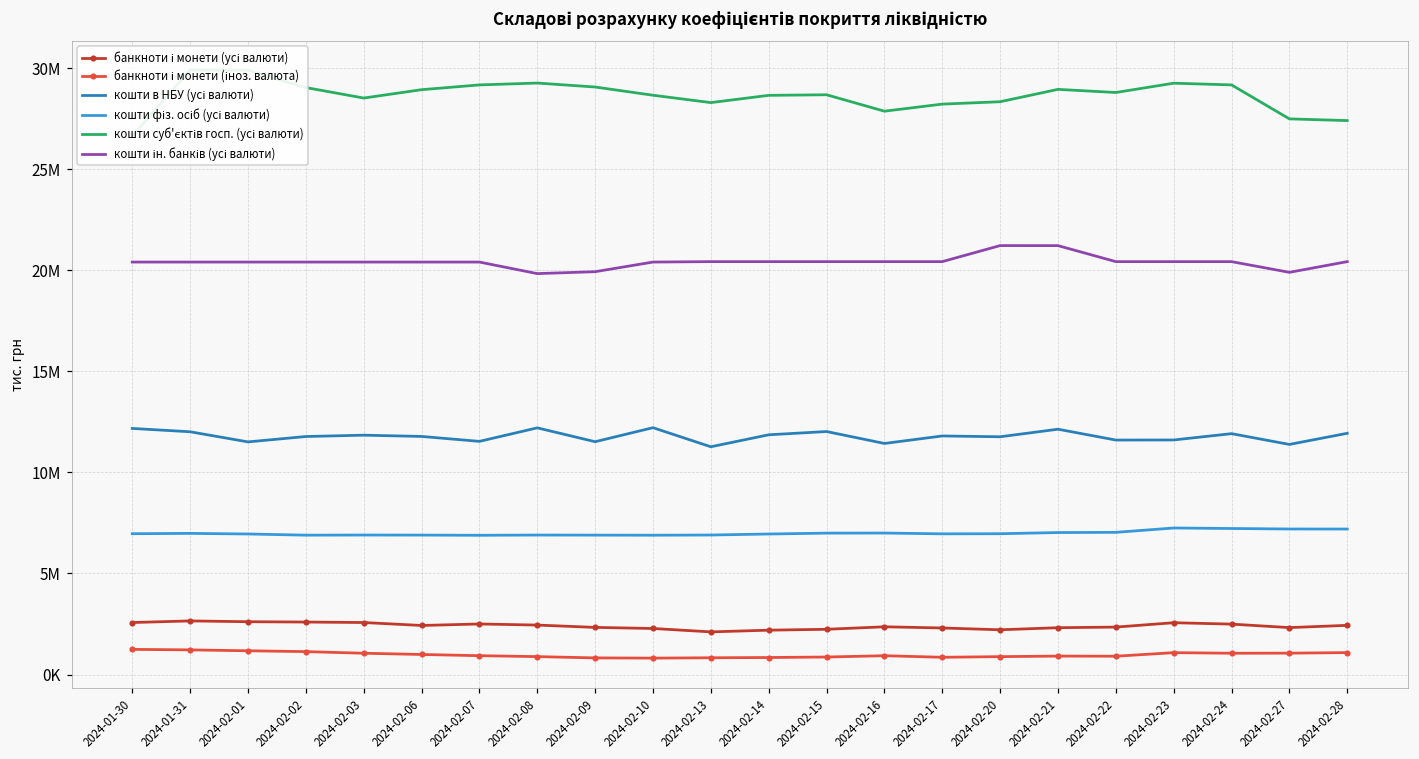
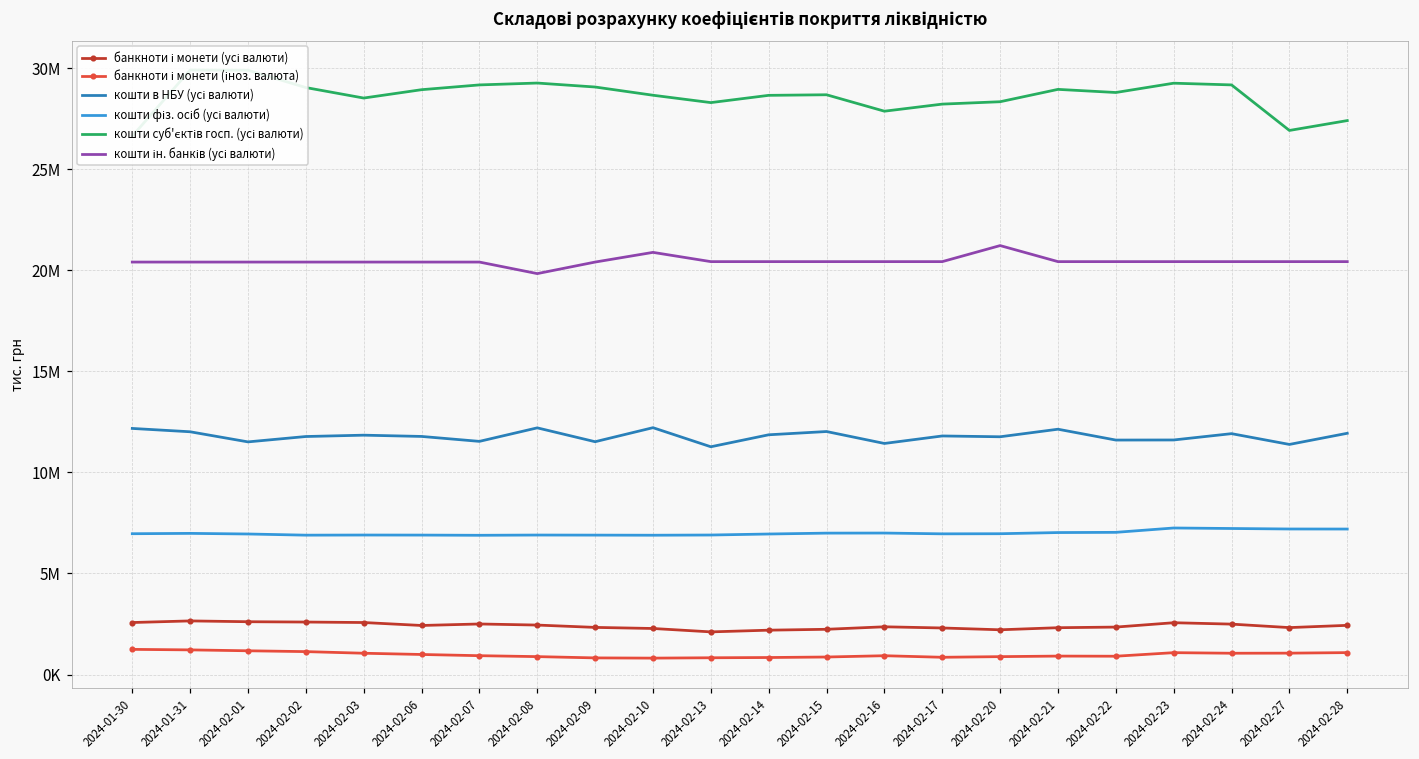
кошти ін. банків (усі валюти), 2024-02-09: 19900000 -> 20400000
кошти ін. банків (усі валюти), 2024-02-10: 20400000 -> 20900000
кошти ін. банків (усі валюти), 2024-02-21: 21200000 -> 20400000
кошти суб'єктів госп. (усі валюти), 2024-02-27: 27500000 -> 26900000
кошти ін. банків (усі валюти), 2024-02-27: 19900000 -> 20400000
